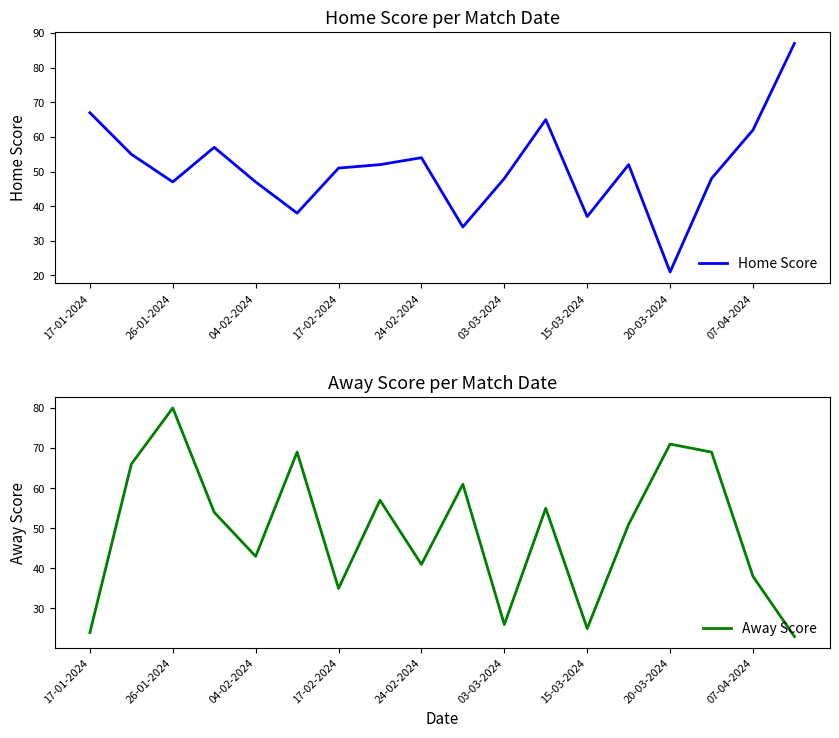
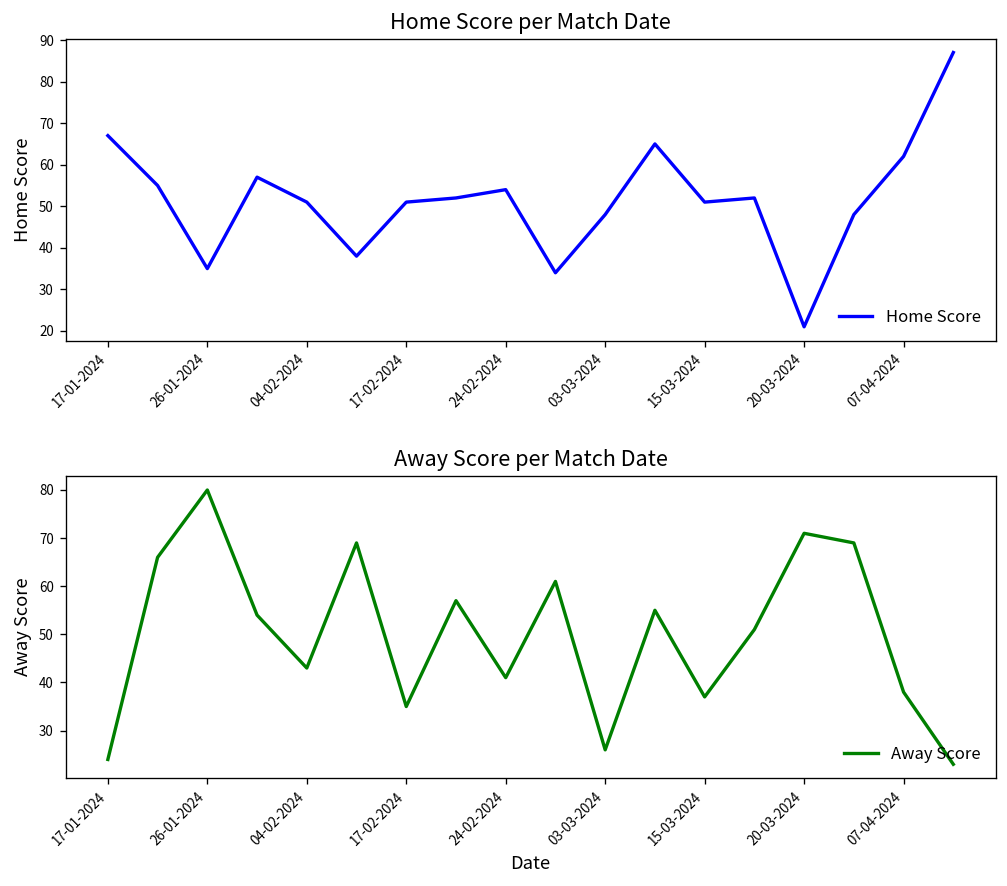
Home Score per Match Date, 26-01-2024: 47 -> 35
Home Score per Match Date, 04-02-2024: 47 -> 51
Home Score per Match Date, 15-03-2024: 37 -> 51
Away Score per Match Date, 15-03-2024: 25 -> 37
